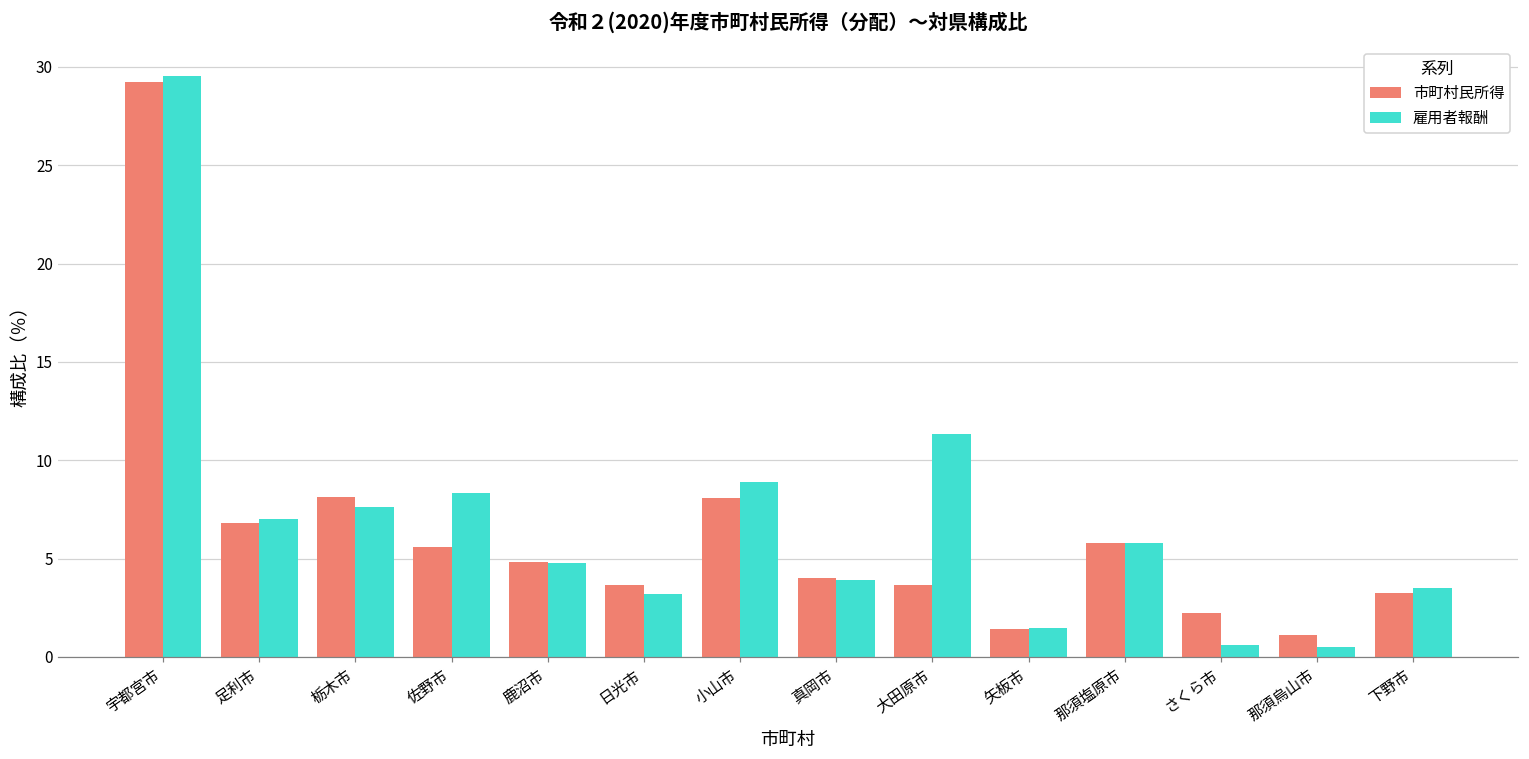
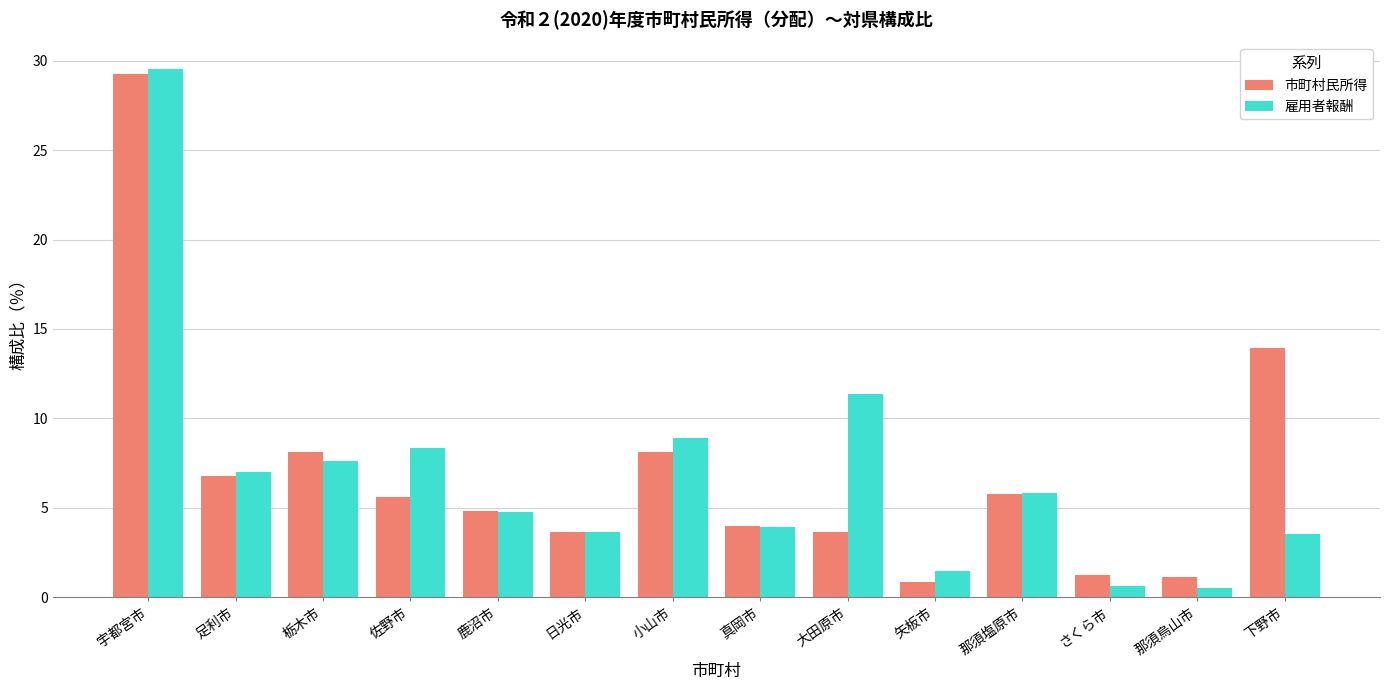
雇用者報酬, 日光市: 3.2 -> 3.7
市町村民所得, 矢板市: 1.4 -> 0.8
市町村民所得, さくら市: 2.2 -> 1.3
市町村民所得, 下野市: 3.3 -> 13.9
